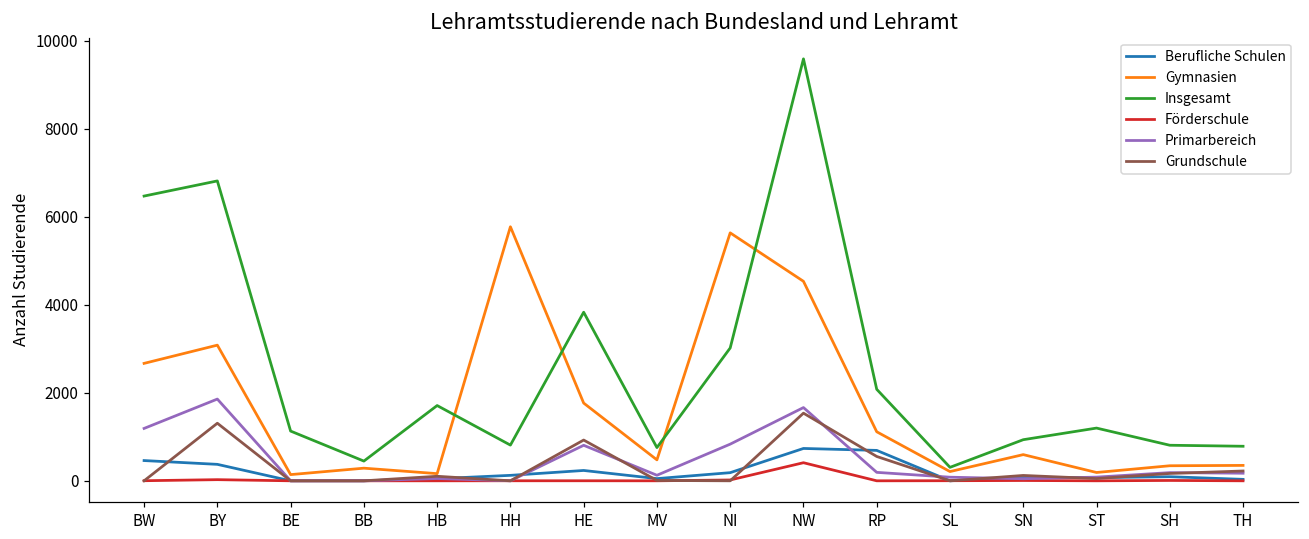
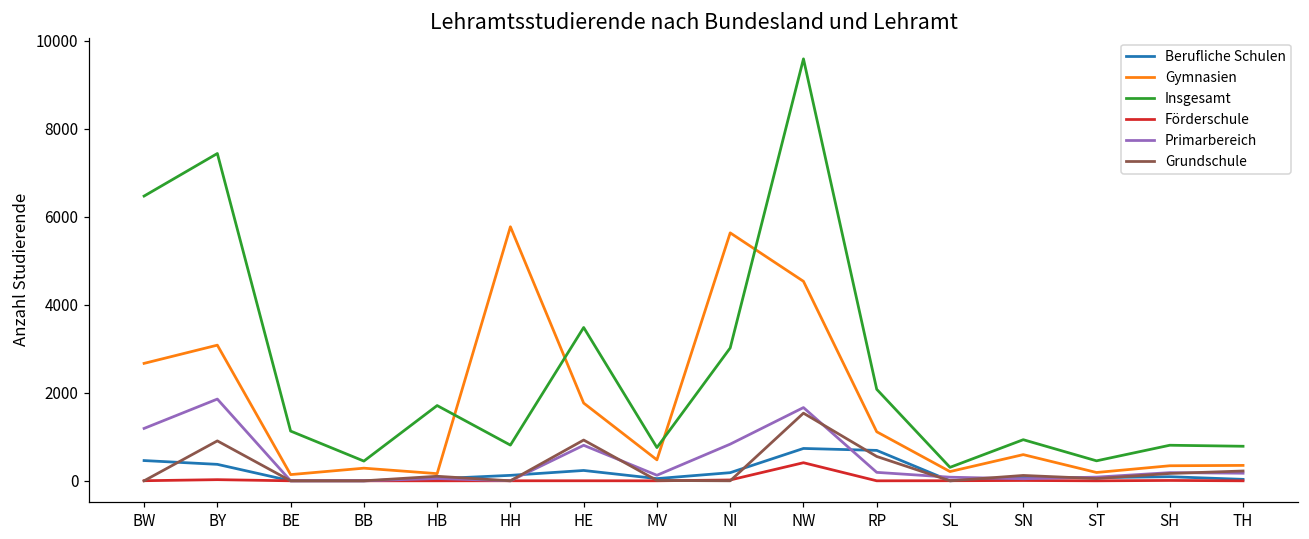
Insgesamt, BY: 6800 -> 7400
Grundschule, BY: 1300 -> 900
Insgesamt, HE: 3800 -> 3500
Insgesamt, ST: 1200 -> 500
